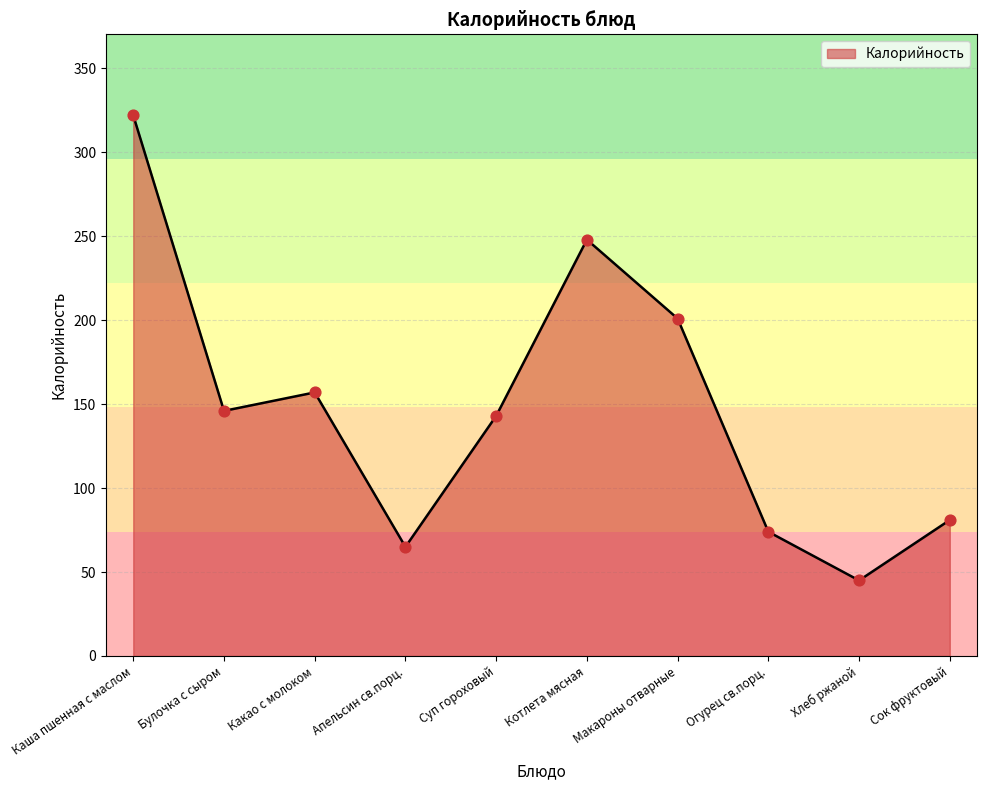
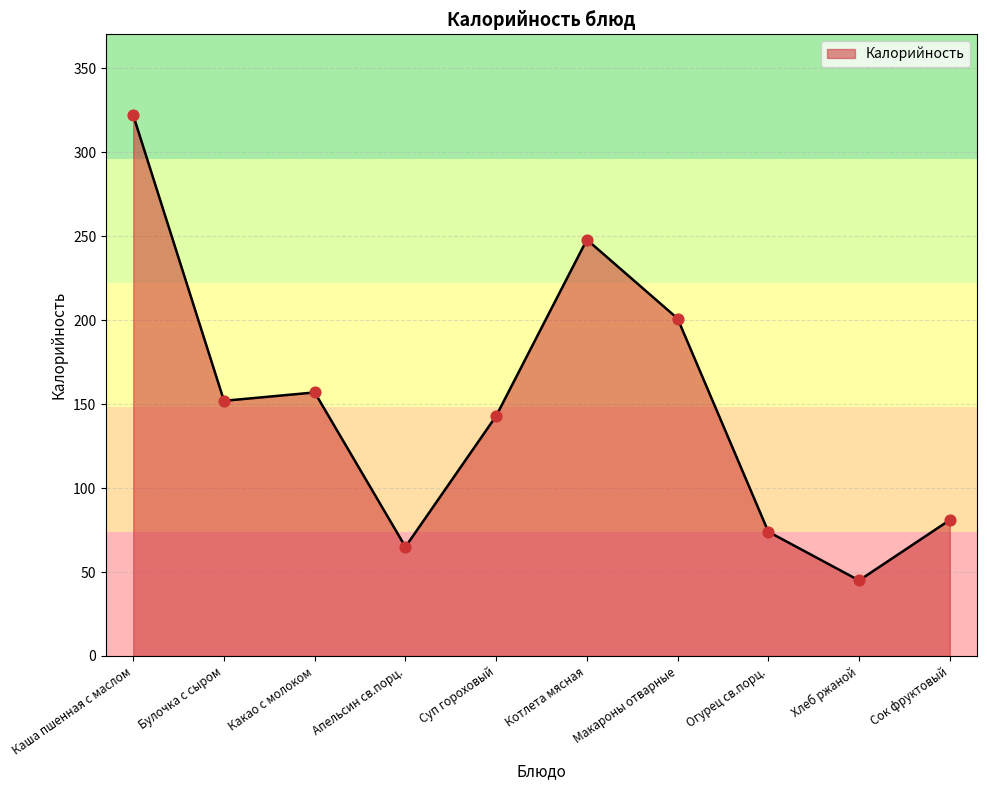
Булочка с сыром: 146 -> 152
